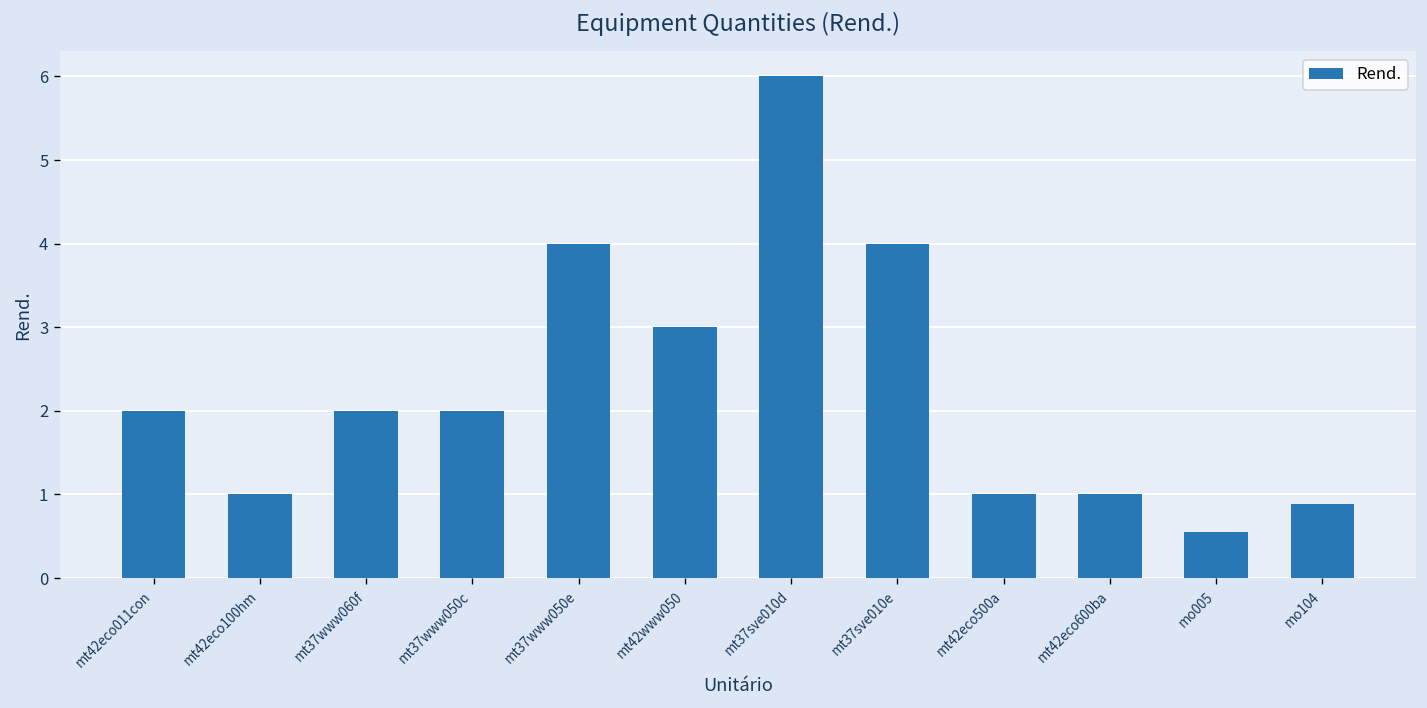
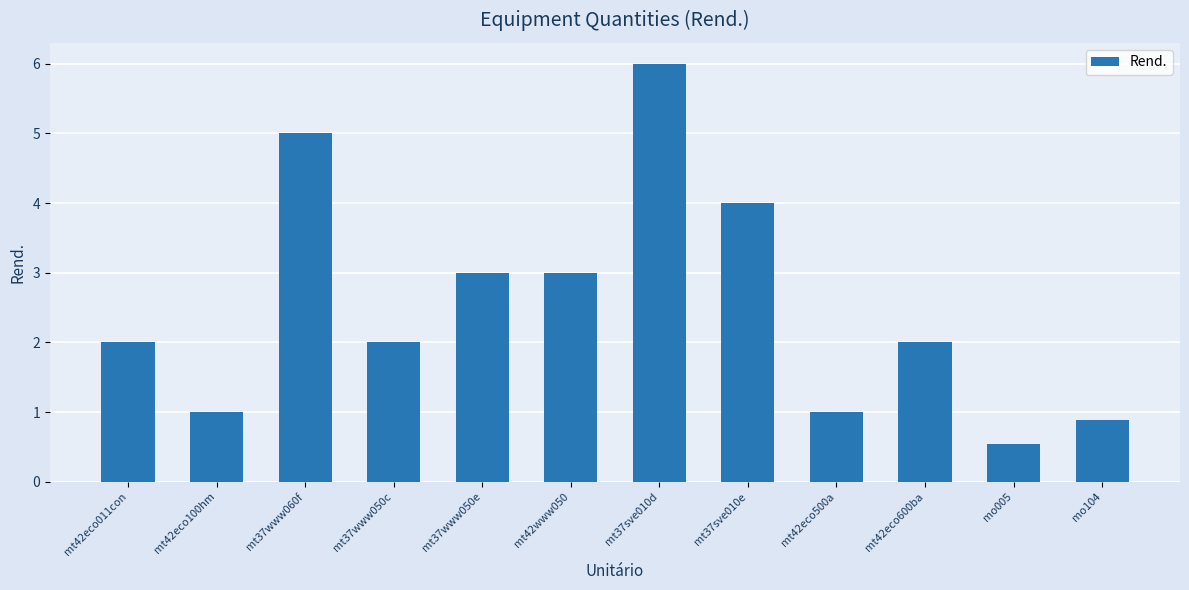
mt37www060f: 2 -> 5
mt37www050e: 4 -> 3
mt42eco600ba: 1 -> 2
